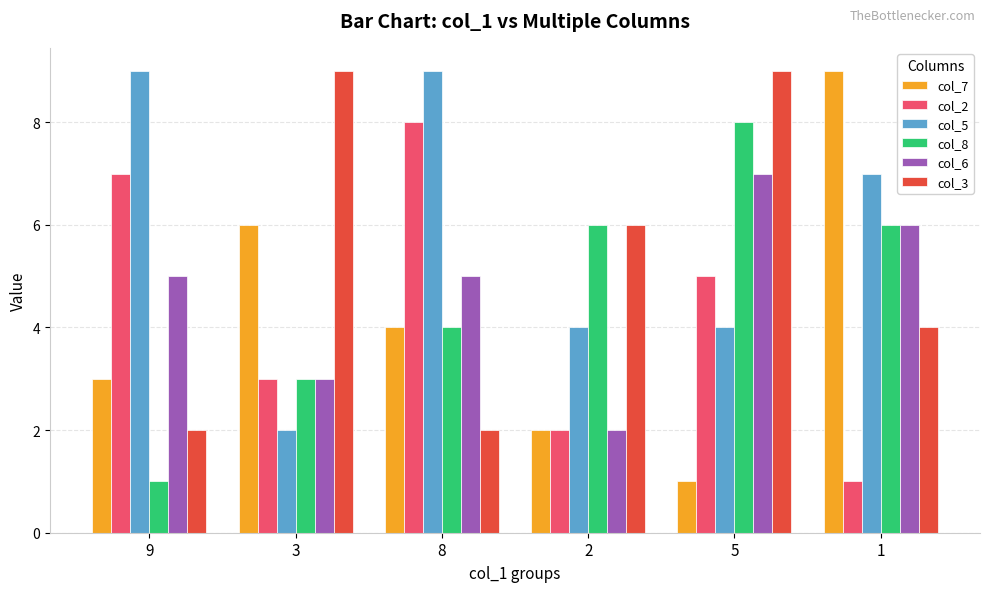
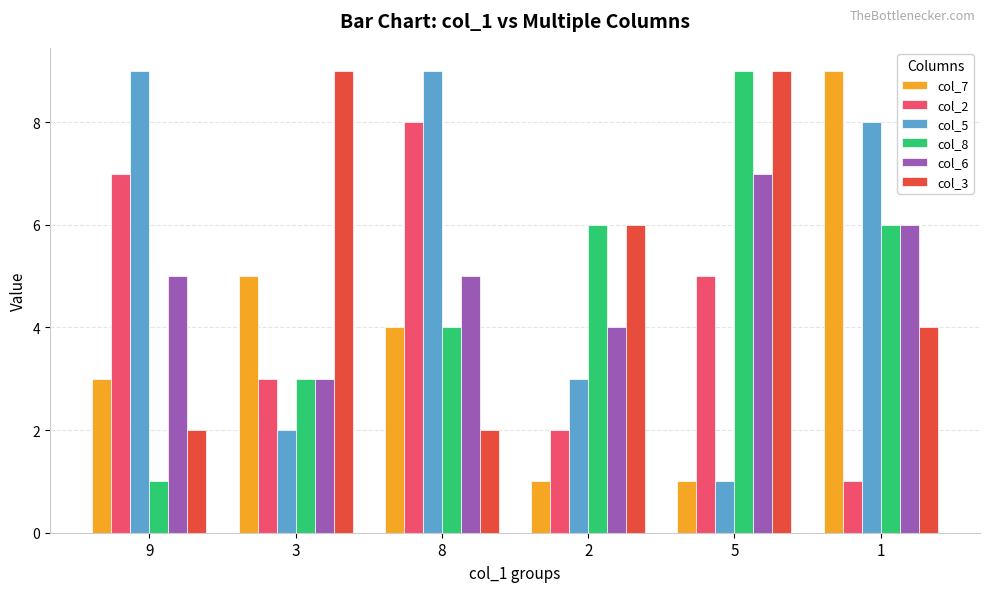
col_7, 3: 6 -> 5
col_7, 2: 2 -> 1
col_5, 2: 4 -> 3
col_6, 2: 2 -> 4
col_5, 5: 4 -> 1
col_8, 5: 8 -> 9
col_5, 1: 7 -> 8
